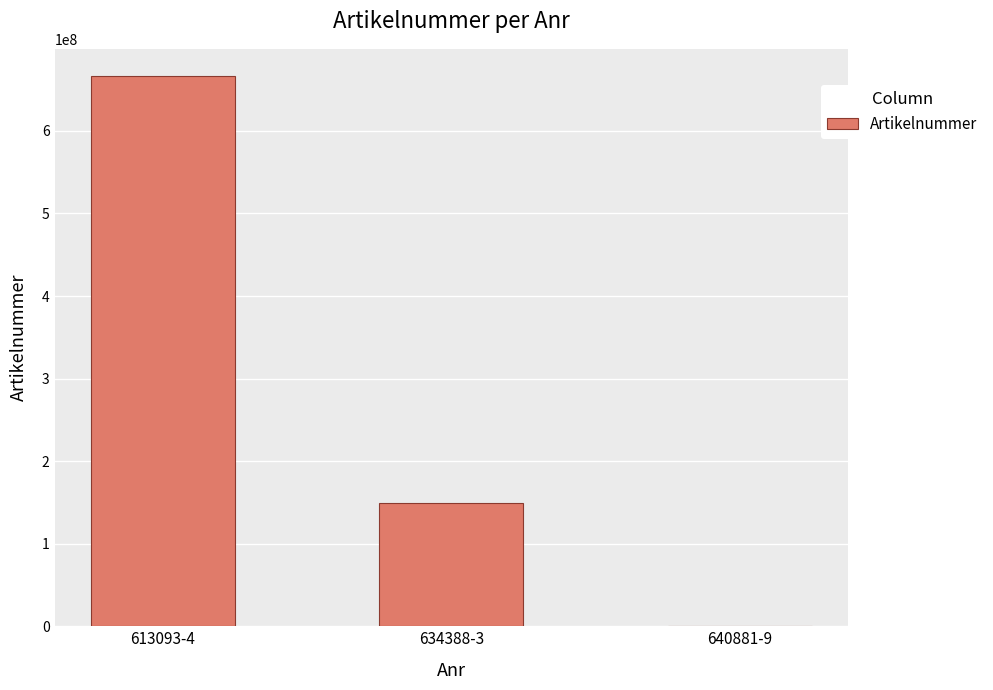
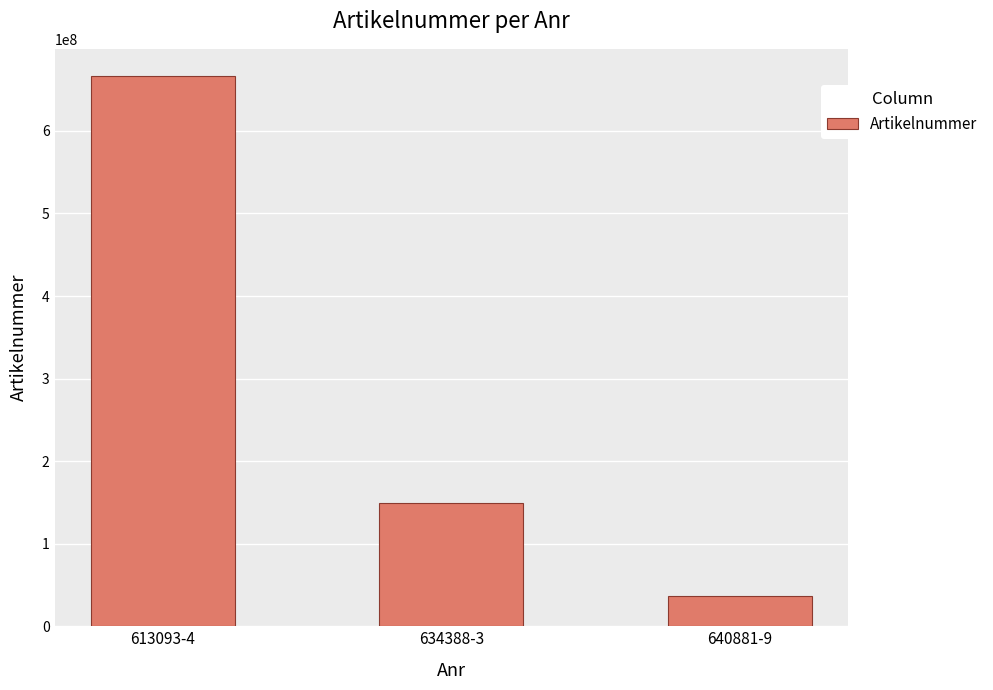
640881-9: 0 -> 40000000
